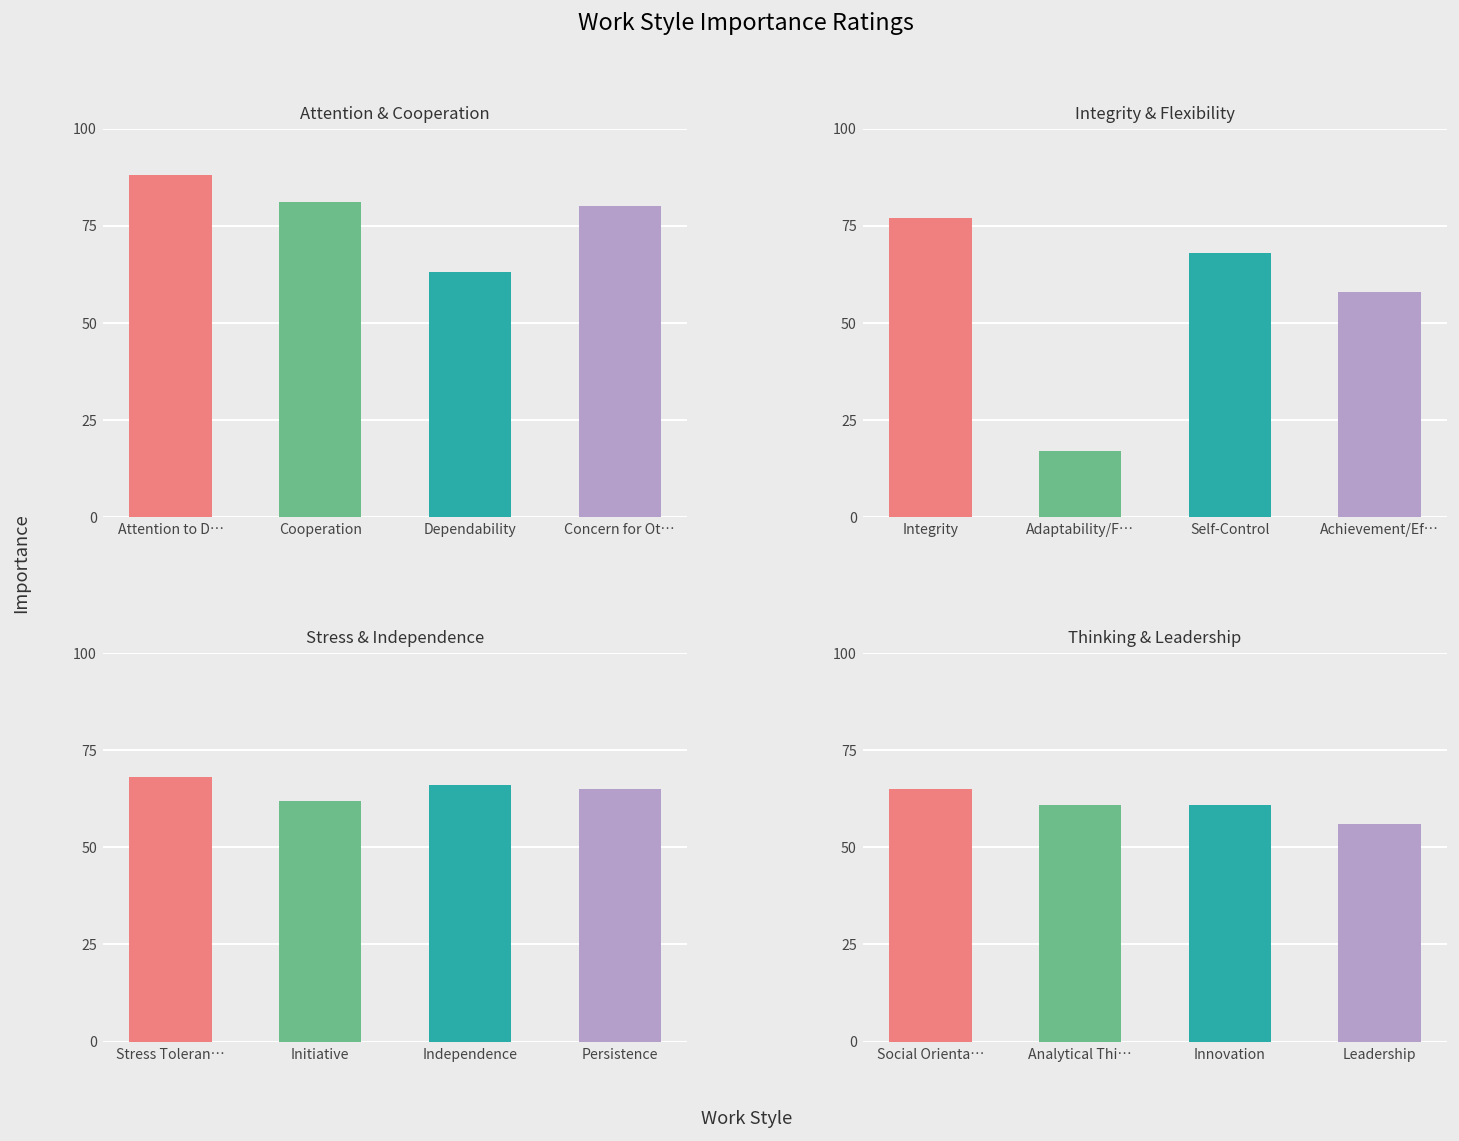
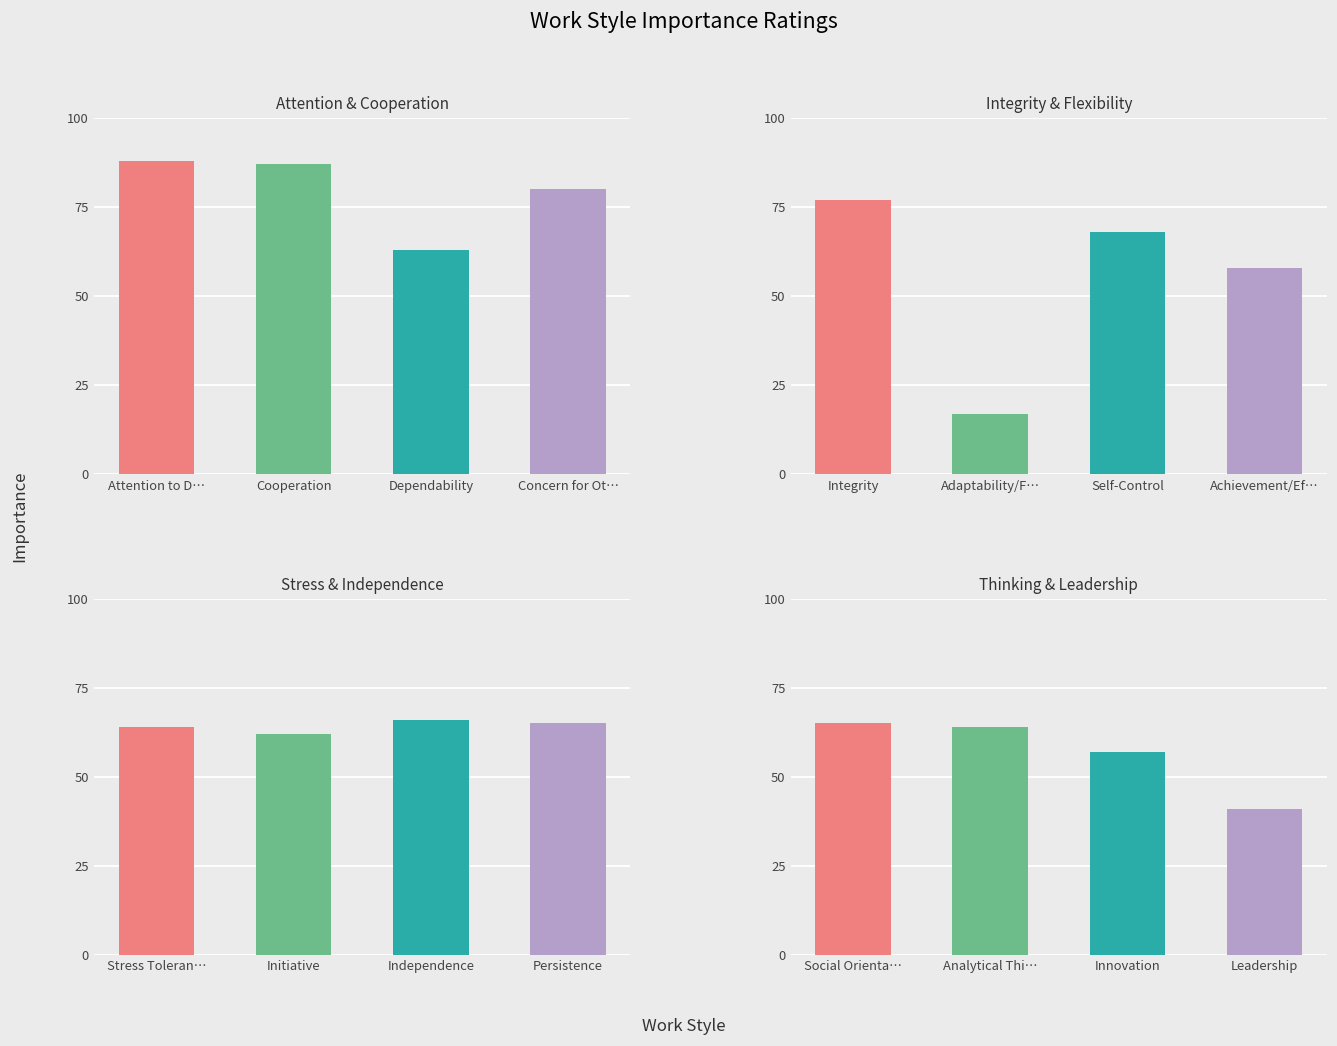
Attention & Cooperation, Cooperation: 81 -> 87
Stress & Independence, Stress Toleran…: 68 -> 64
Thinking & Leadership, Analytical Thi…: 61 -> 64
Thinking & Leadership, Innovation: 61 -> 57
Thinking & Leadership, Leadership: 56 -> 41
